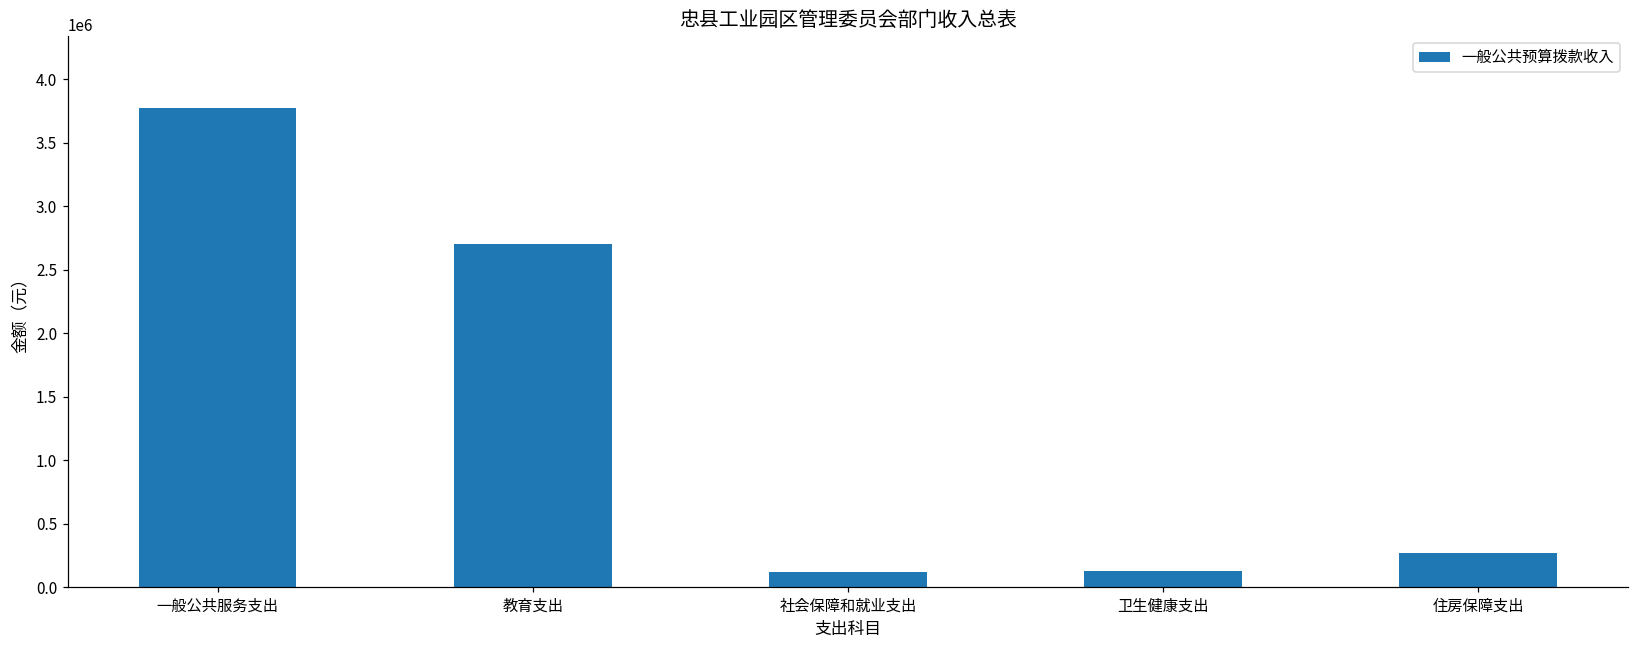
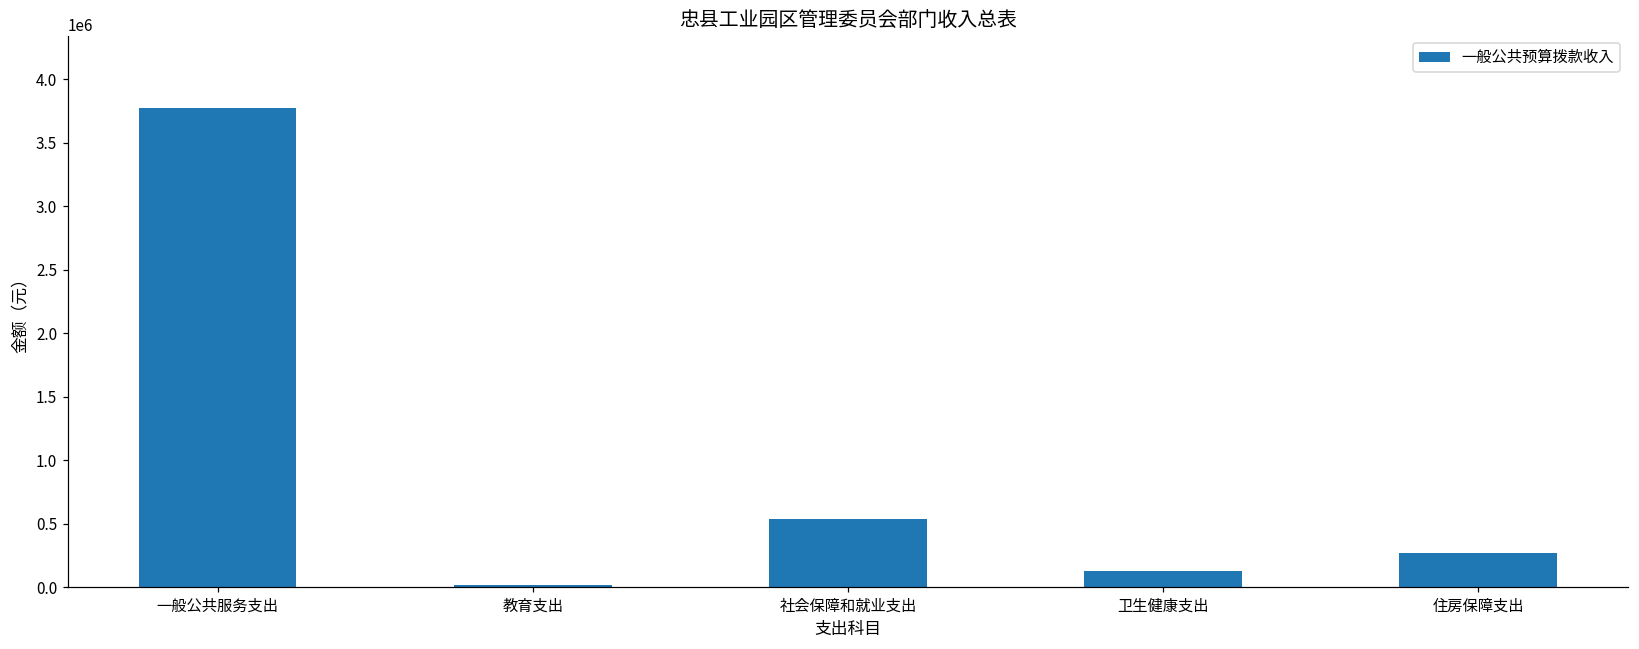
教育支出: 2700000 -> 10000
社会保障和就业支出: 120000 -> 540000
